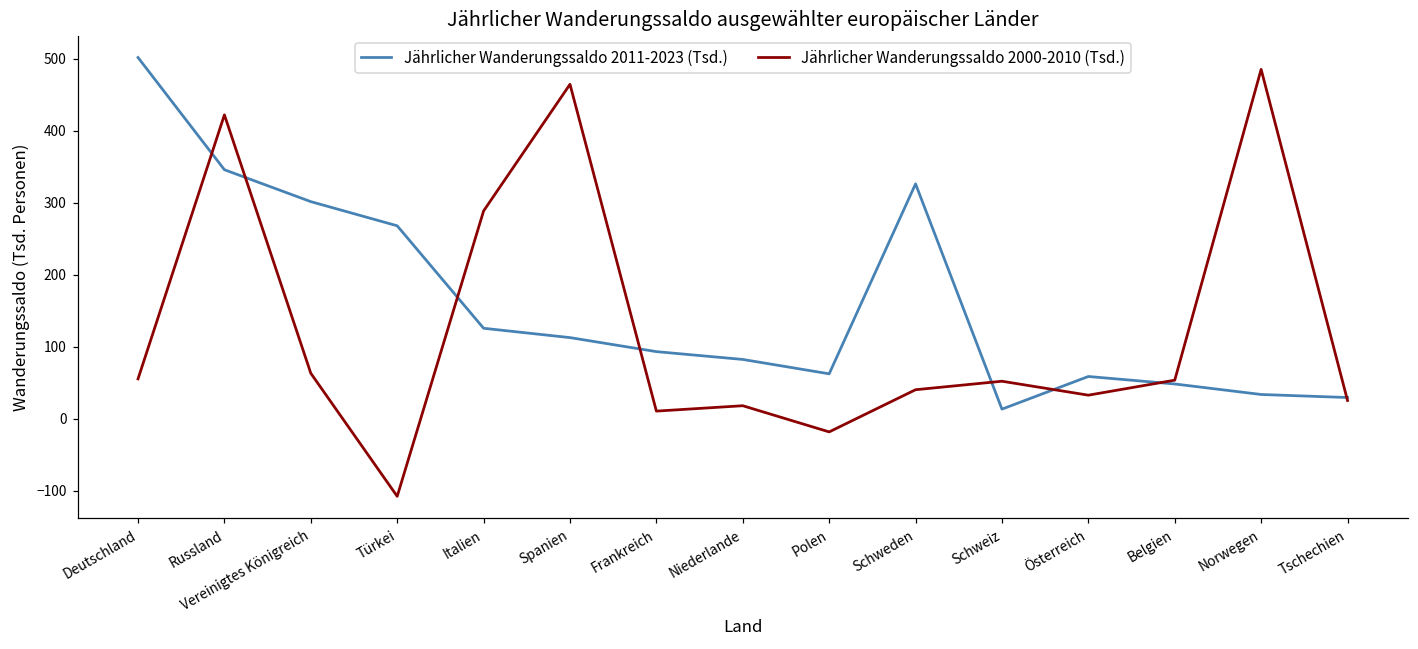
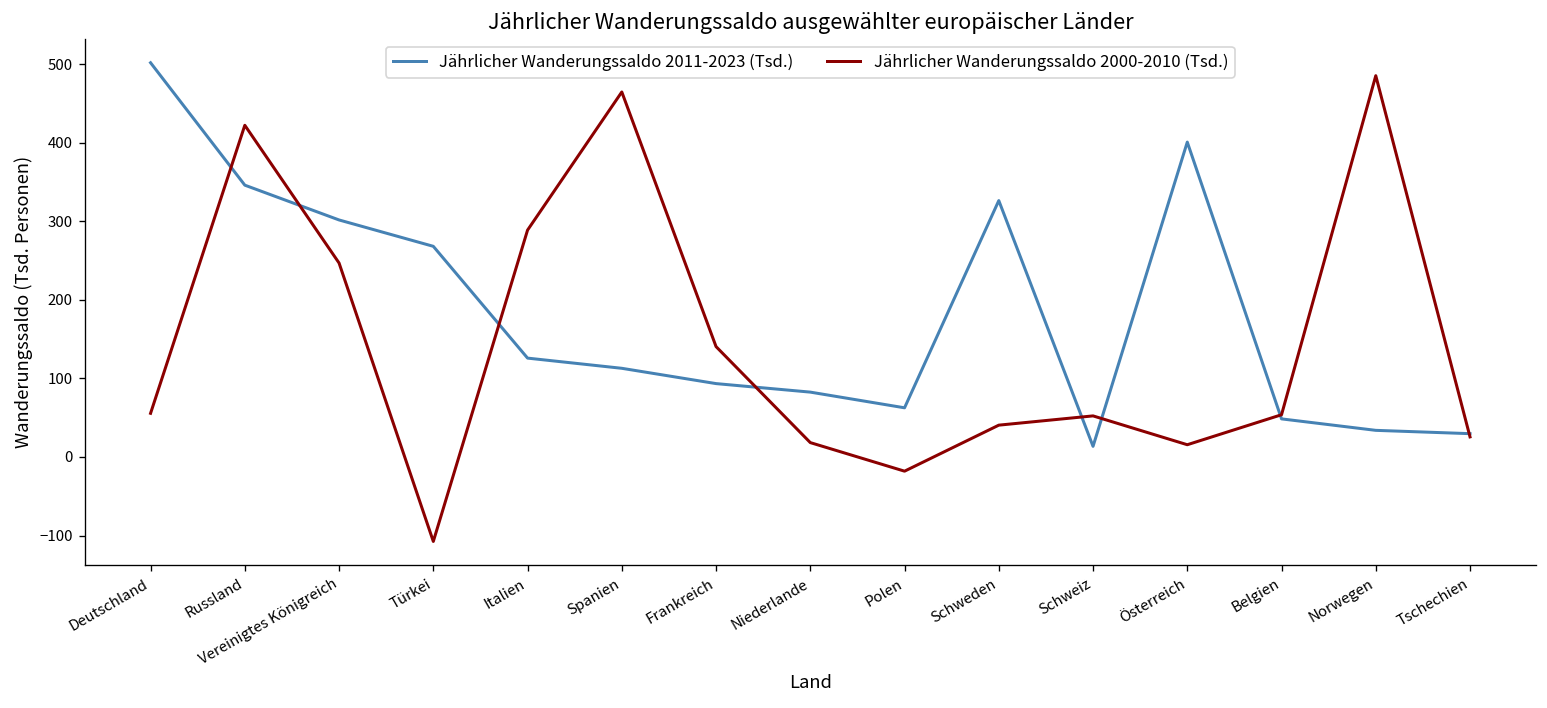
Jährlicher Wanderungssaldo 2000-2010 (Tsd.), Vereinigtes Königreich: 60 -> 250
Jährlicher Wanderungssaldo 2000-2010 (Tsd.), Frankreich: 10 -> 140
Jährlicher Wanderungssaldo 2011-2023 (Tsd.), Österreich: 60 -> 400
Jährlicher Wanderungssaldo 2000-2010 (Tsd.), Österreich: 30 -> 20
